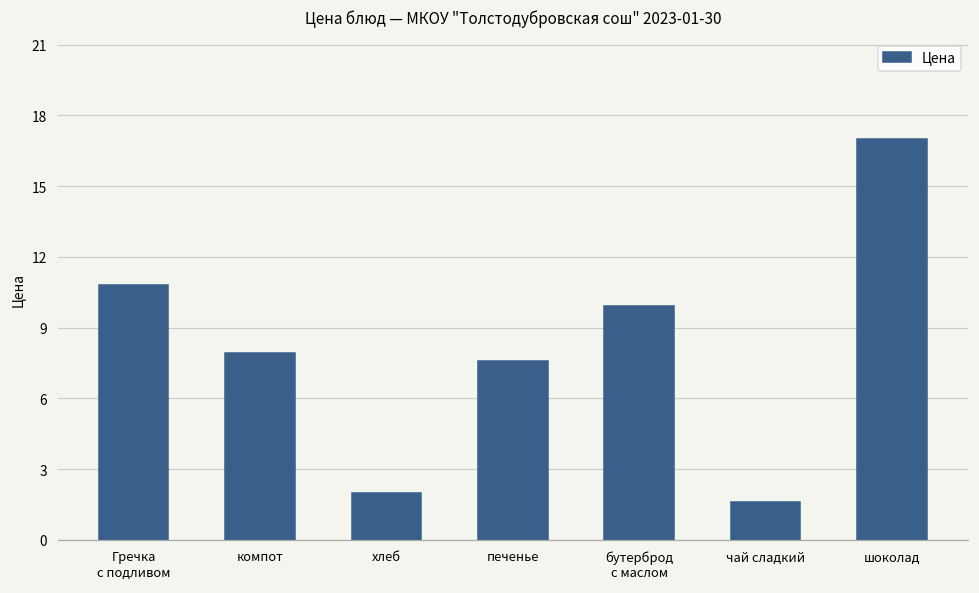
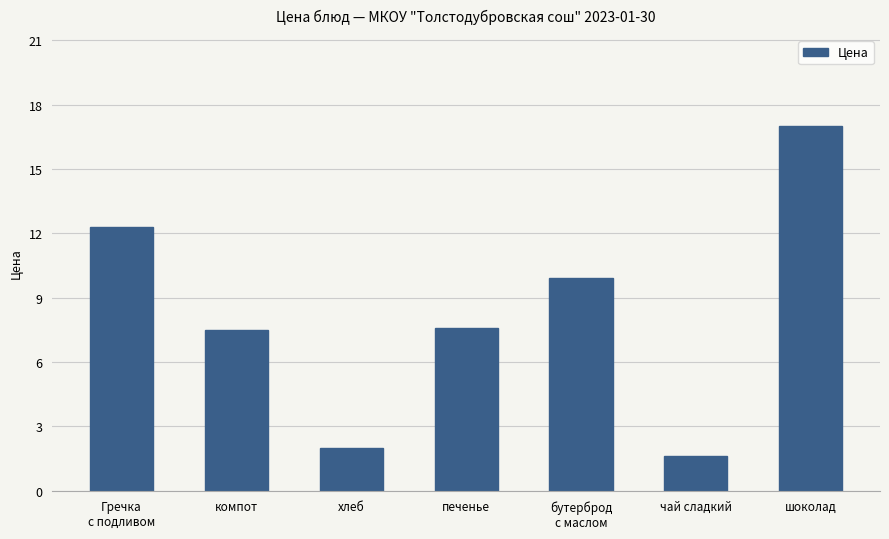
Гречка с подливом: 10.8 -> 12.3
компот: 7.9 -> 7.5
